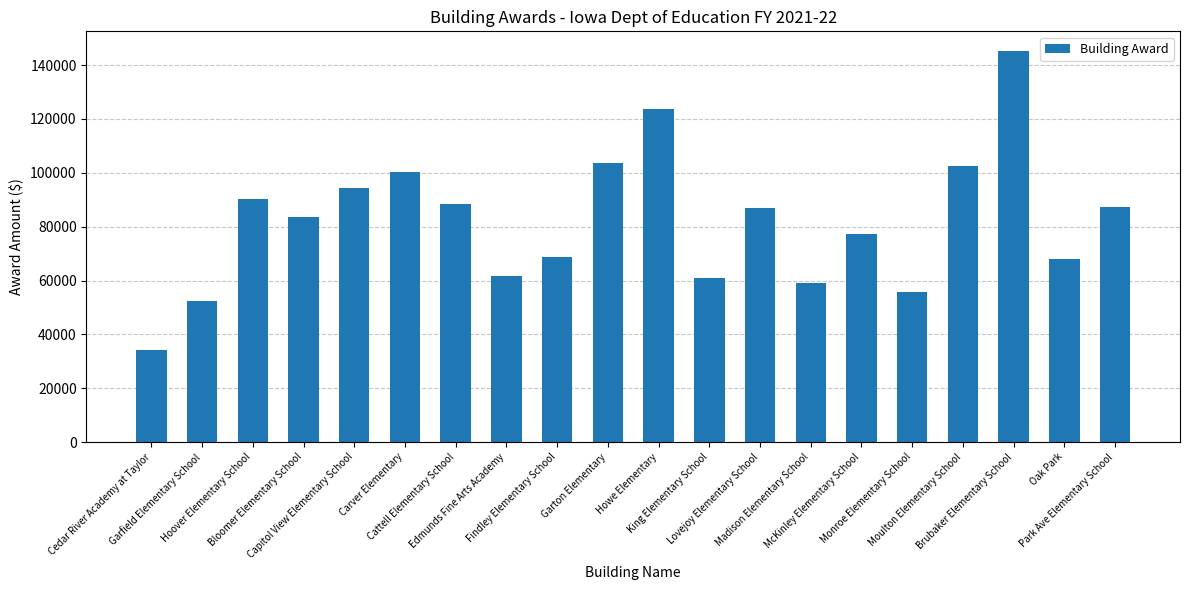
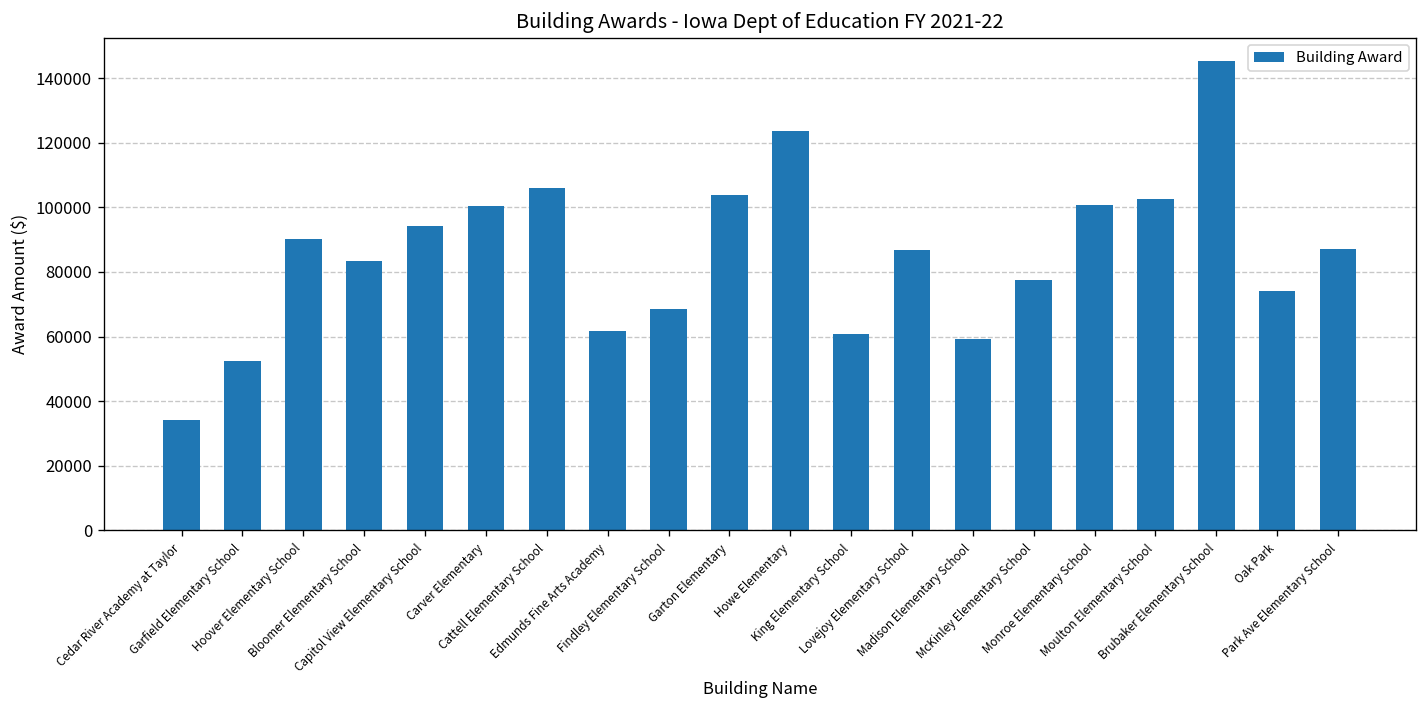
Cattell Elementary School: 89000 -> 106000
Monroe Elementary School: 56000 -> 101000
Oak Park: 68000 -> 74000
